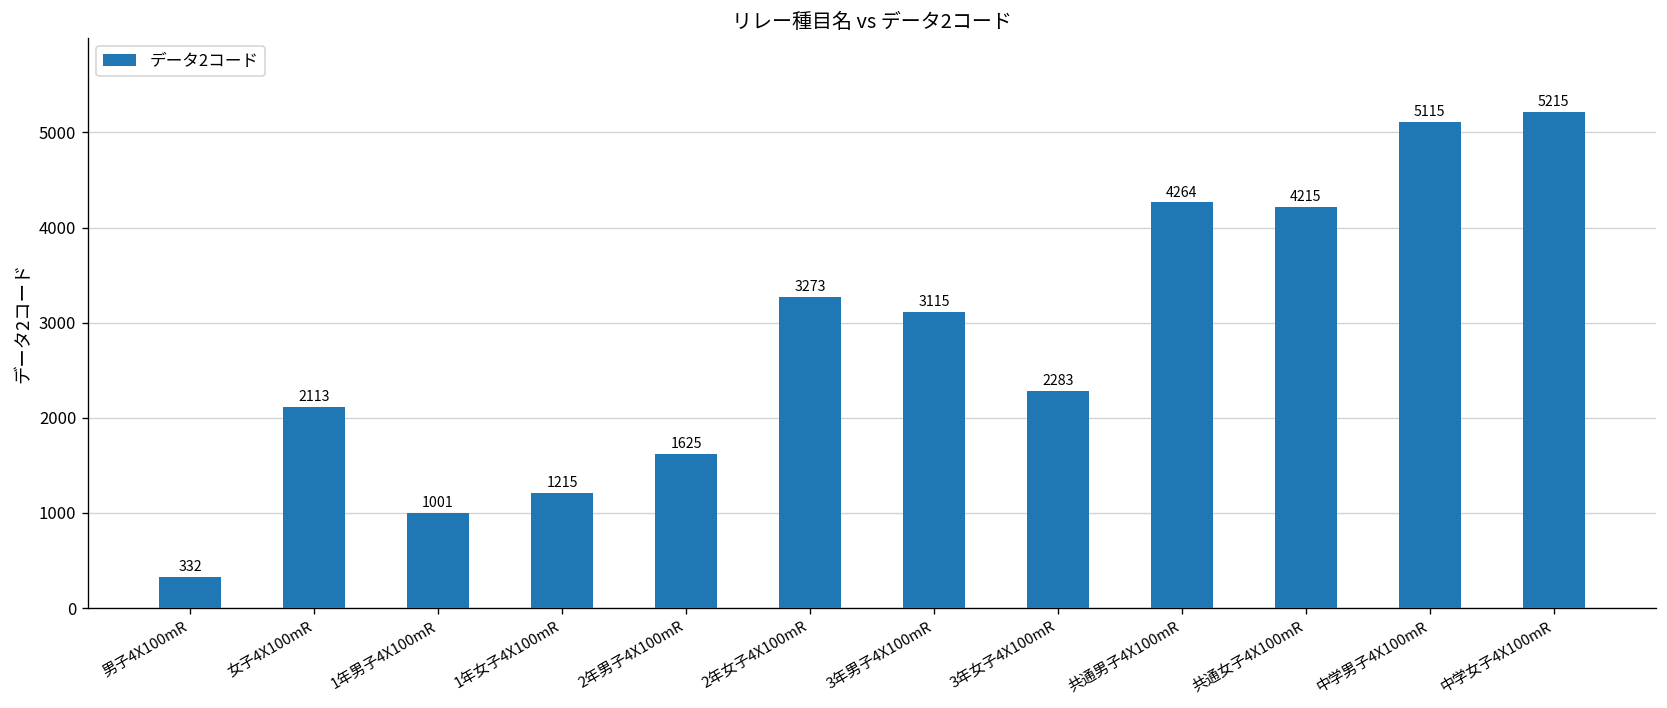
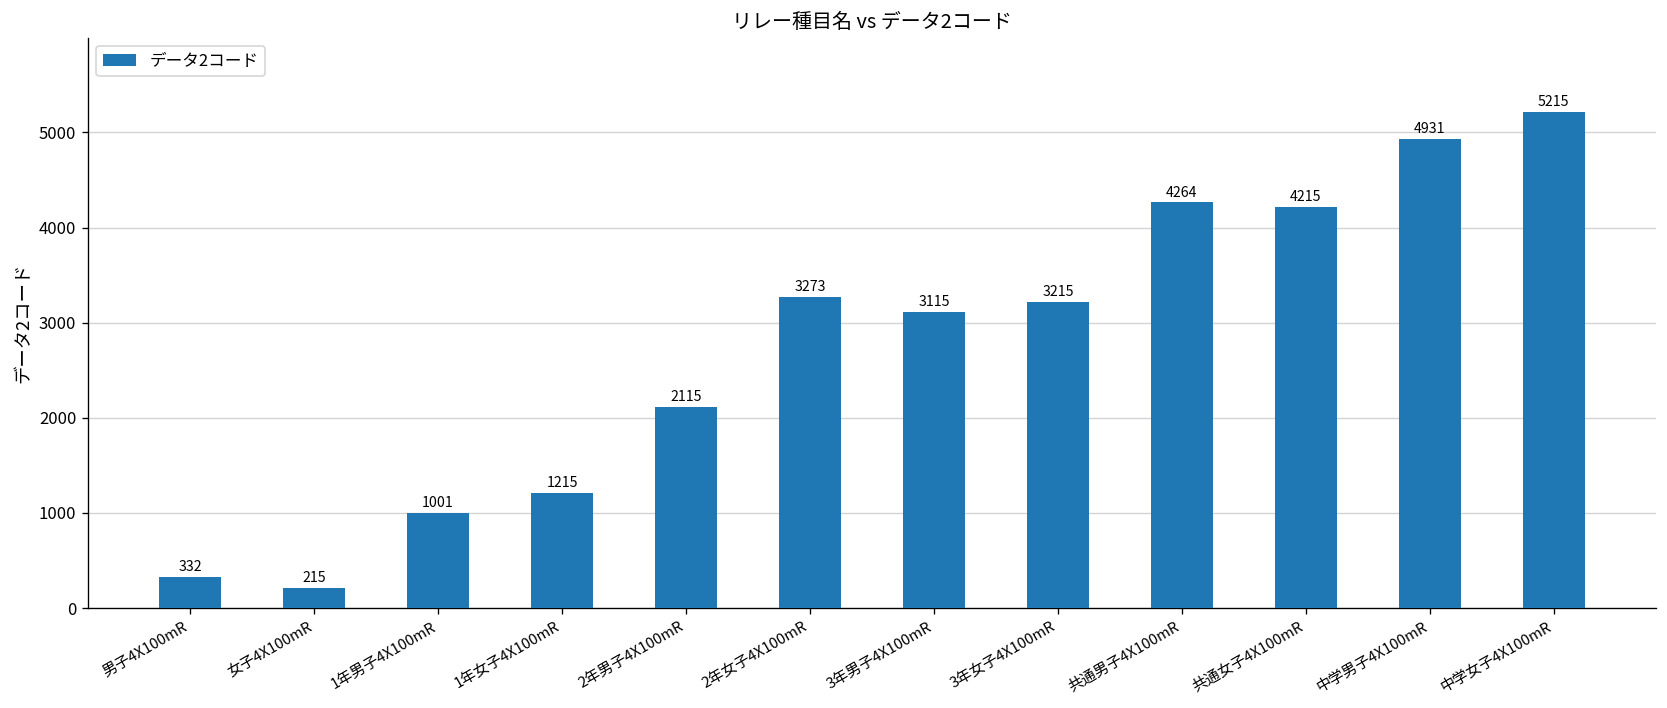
女子4X100mR: 2113 -> 215
2年男子4X100mR: 1625 -> 2115
3年女子4X100mR: 2283 -> 3215
中学男子4X100mR: 5115 -> 4931
